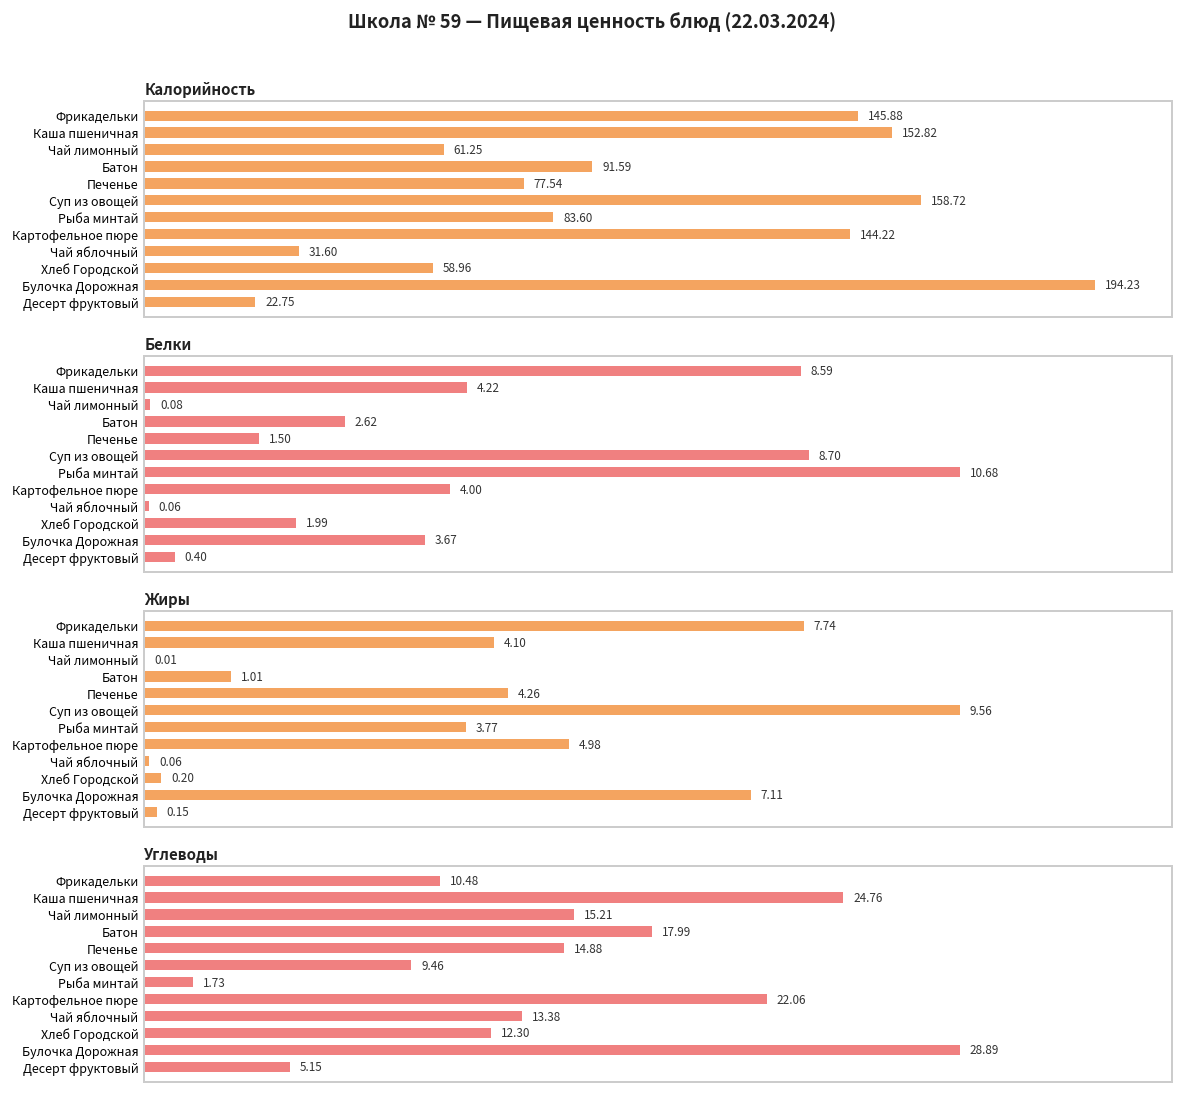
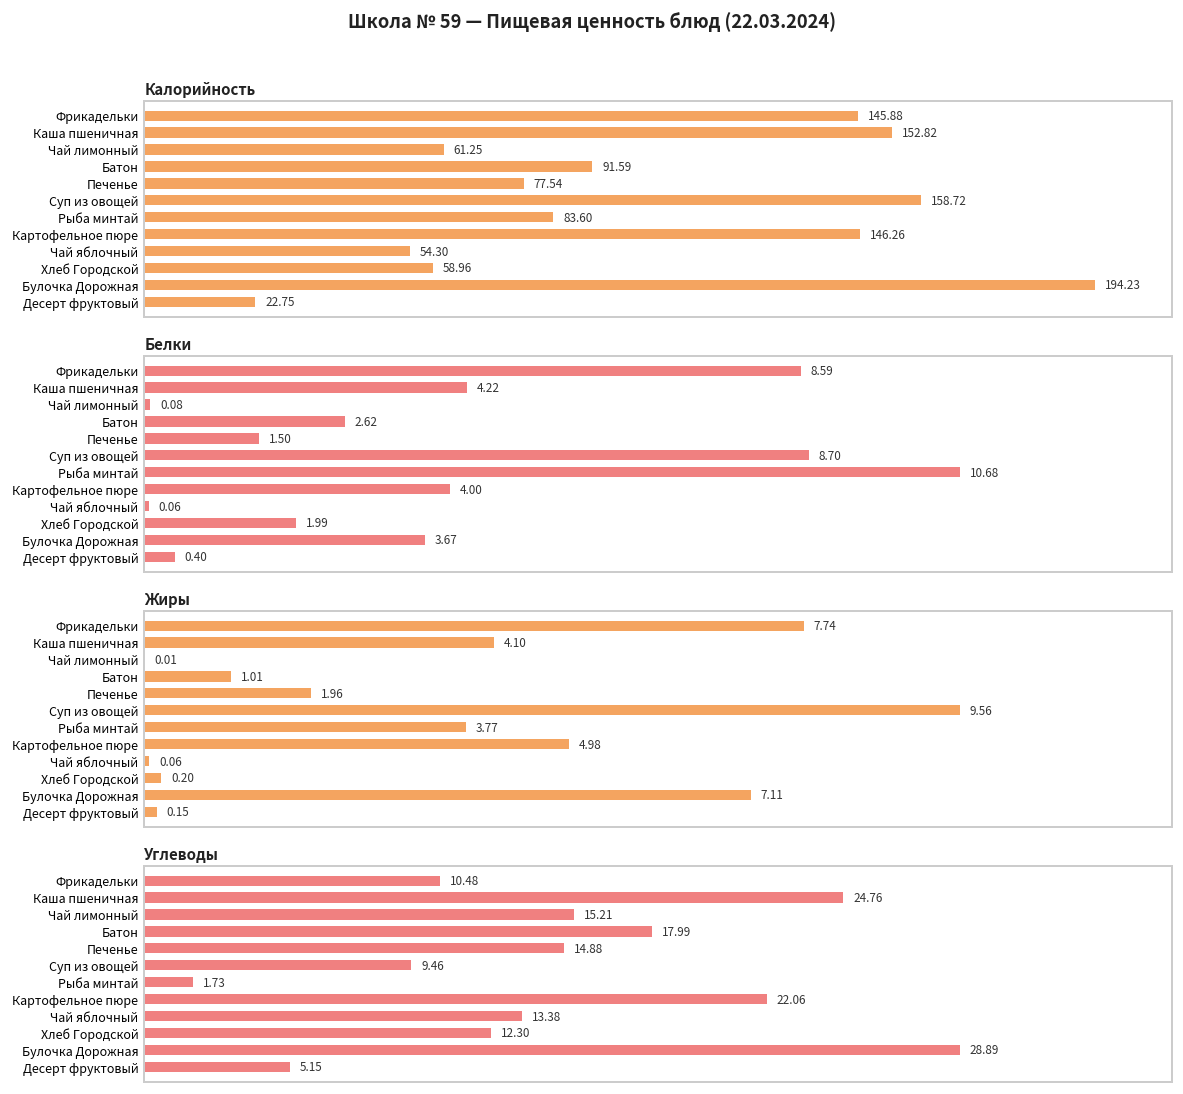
Калорийность, Картофельное пюре: 144.22 -> 146.26
Калорийность, Чай яблочный: 31.60 -> 54.30
Жиры, Печенье: 4.26 -> 1.96
